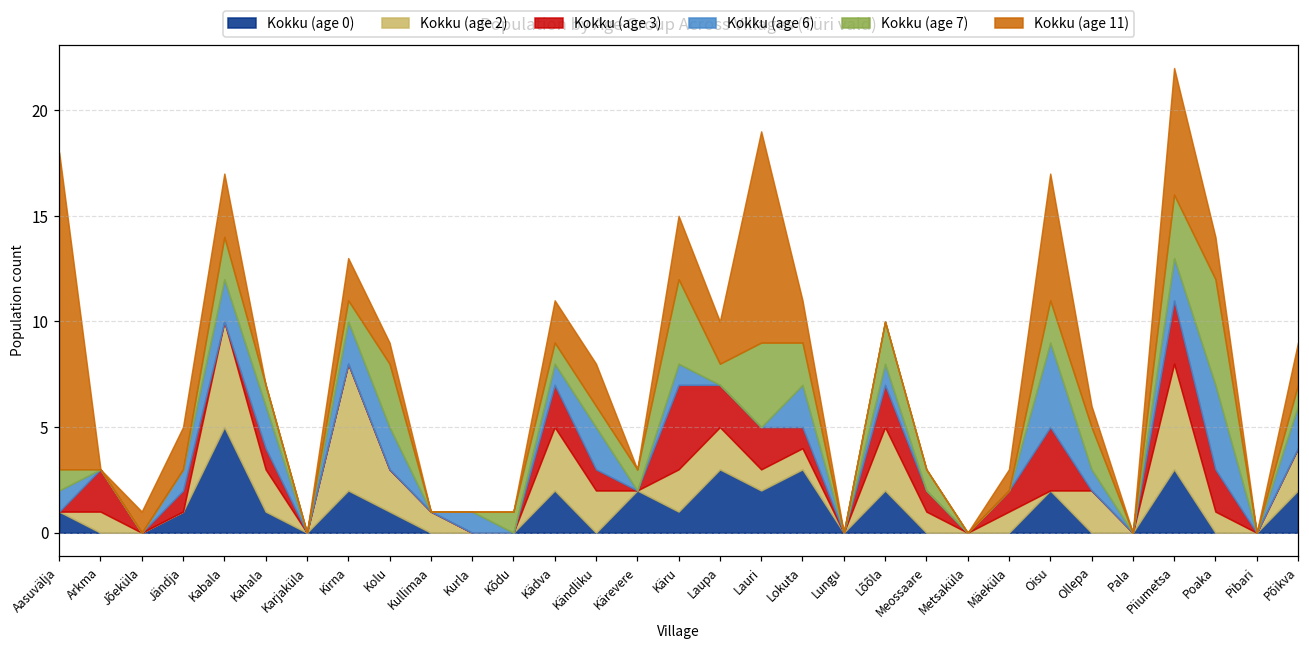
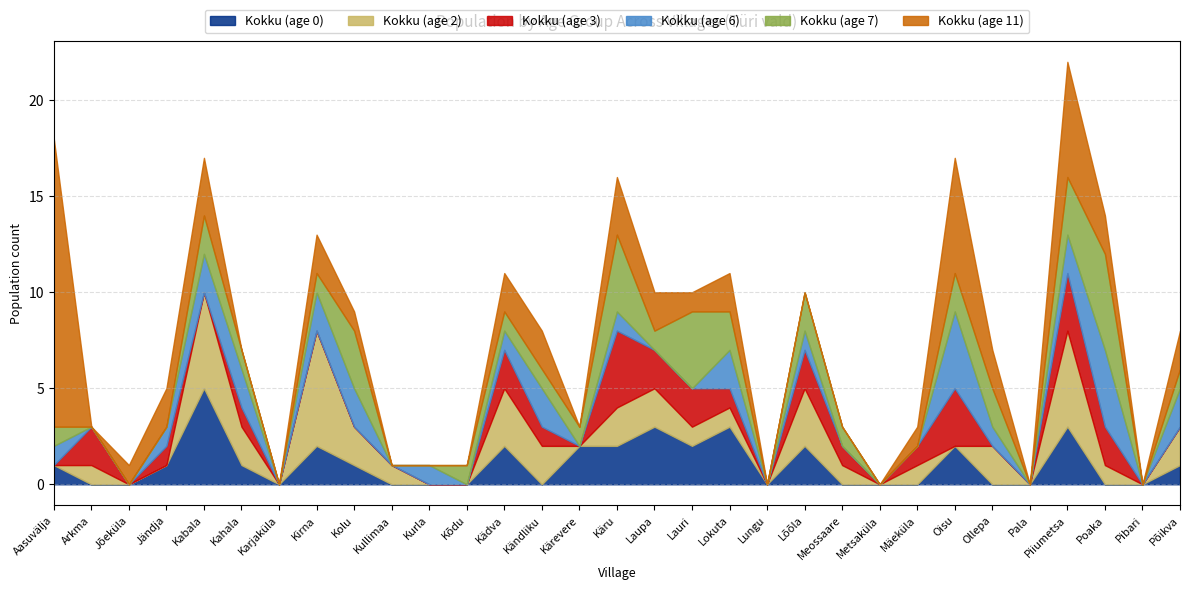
Kokku (age 0), Käru: 1 -> 2
Kokku (age 11), Lauri: 10 -> 1
Kokku (age 11), Ollepa: 1 -> 2
Kokku (age 0), Põikva: 2 -> 1
